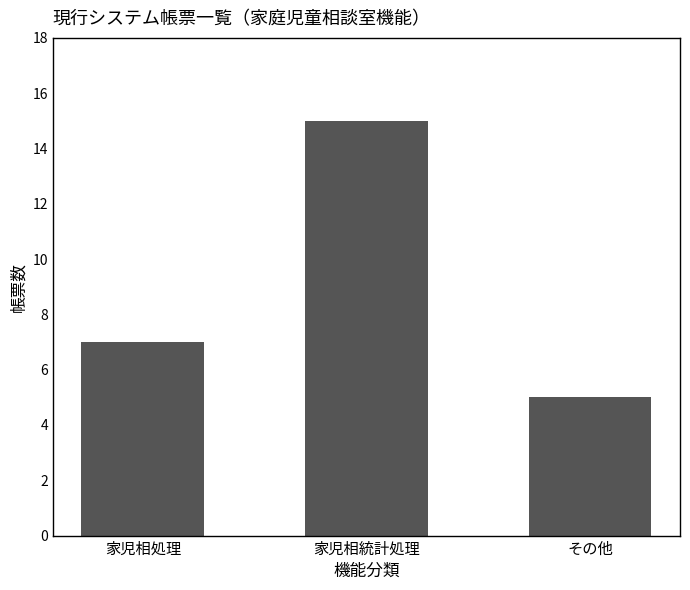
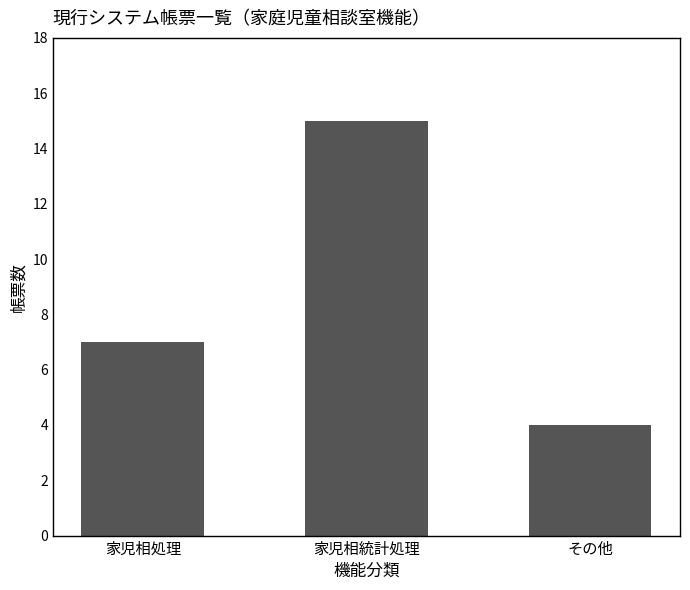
その他: 5 -> 4
